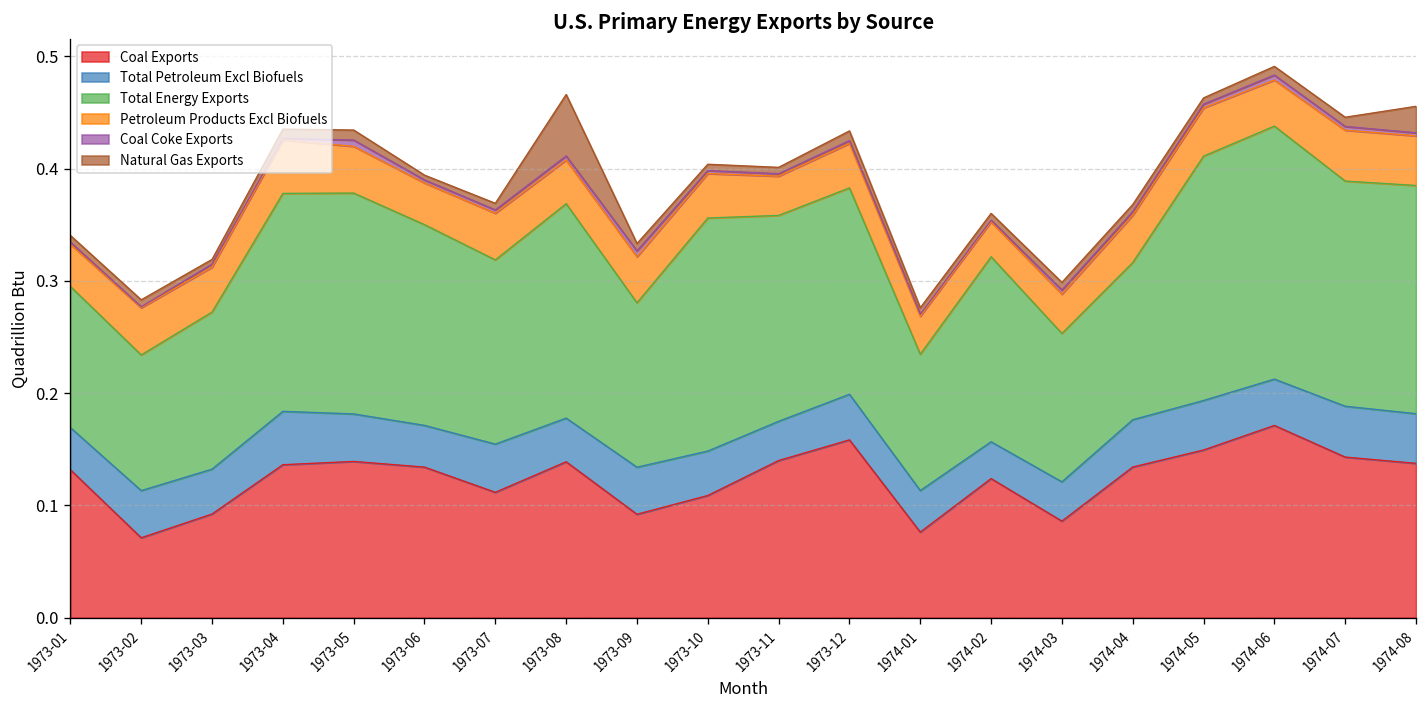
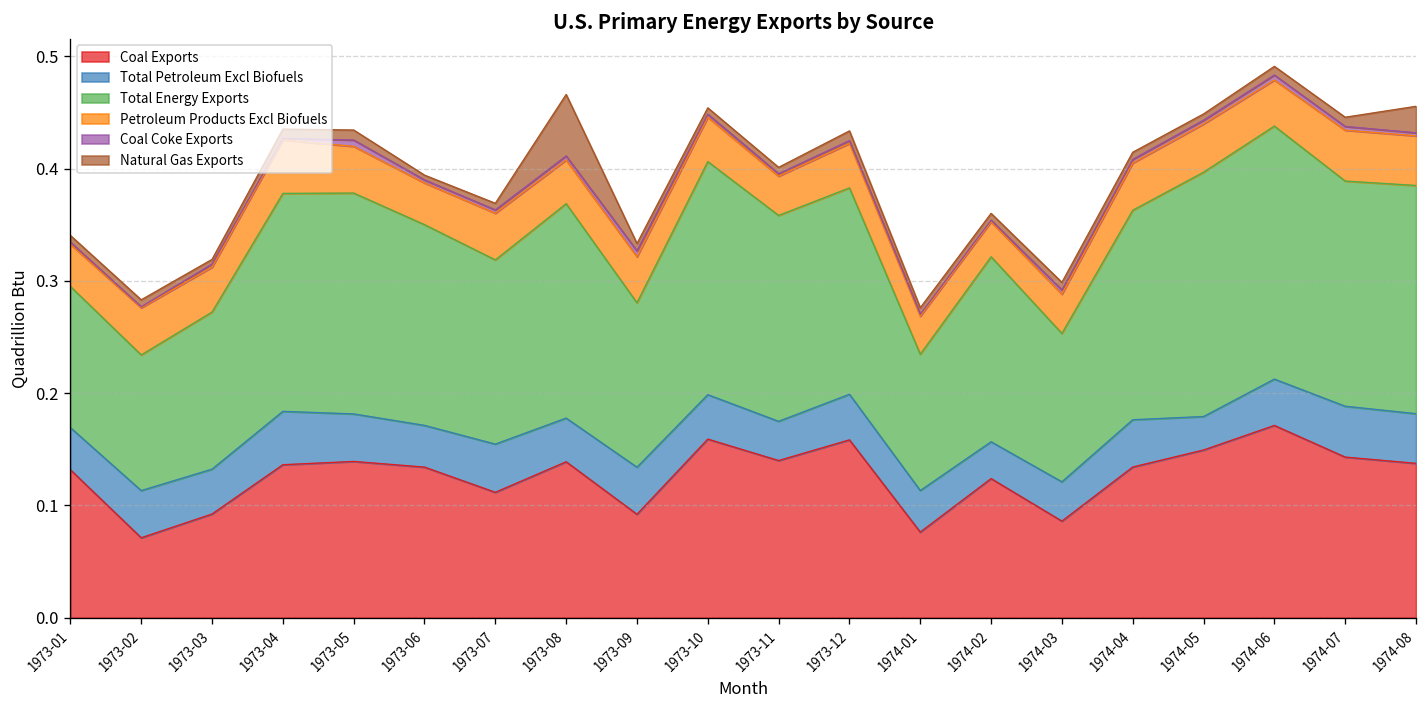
Coal Exports, 1973-10: 0.11 -> 0.16
Total Energy Exports, 1974-04: 0.14 -> 0.19
Total Petroleum Excl Biofuels, 1974-05: 0.04 -> 0.03
